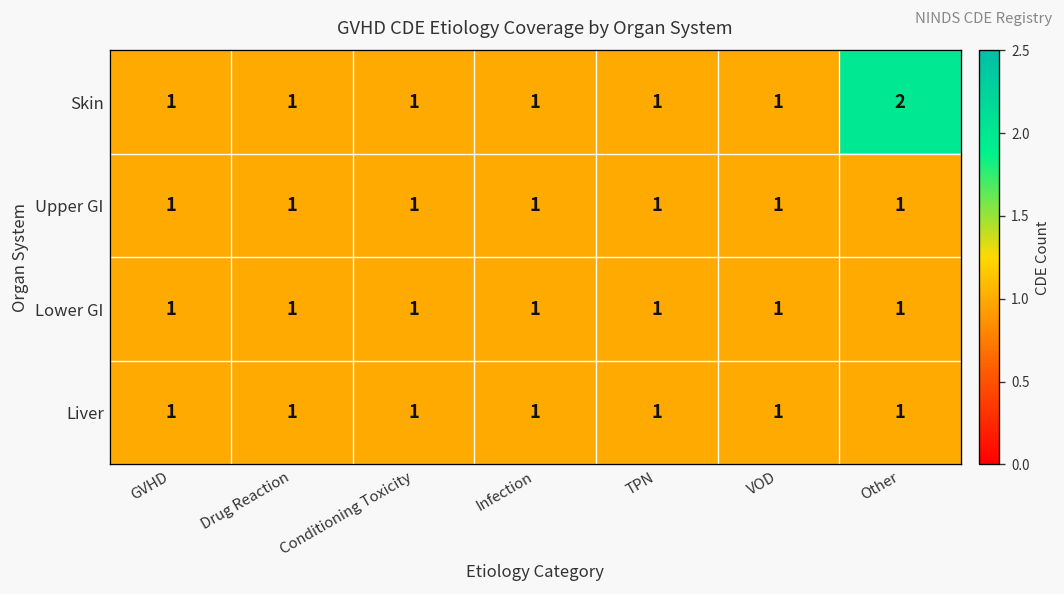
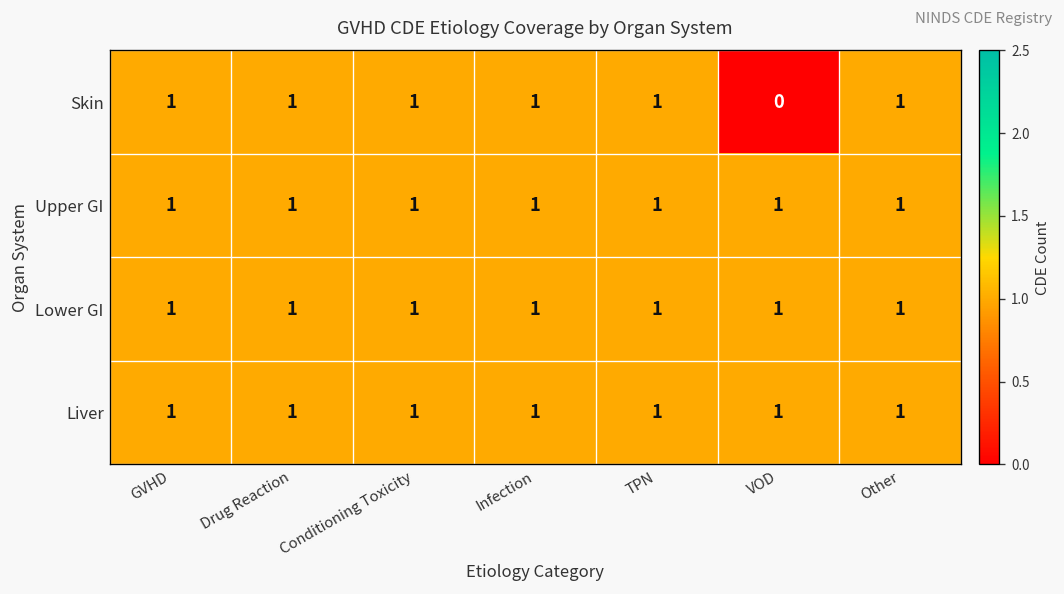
Skin, VOD: 1 -> 0
Skin, Other: 2 -> 1
